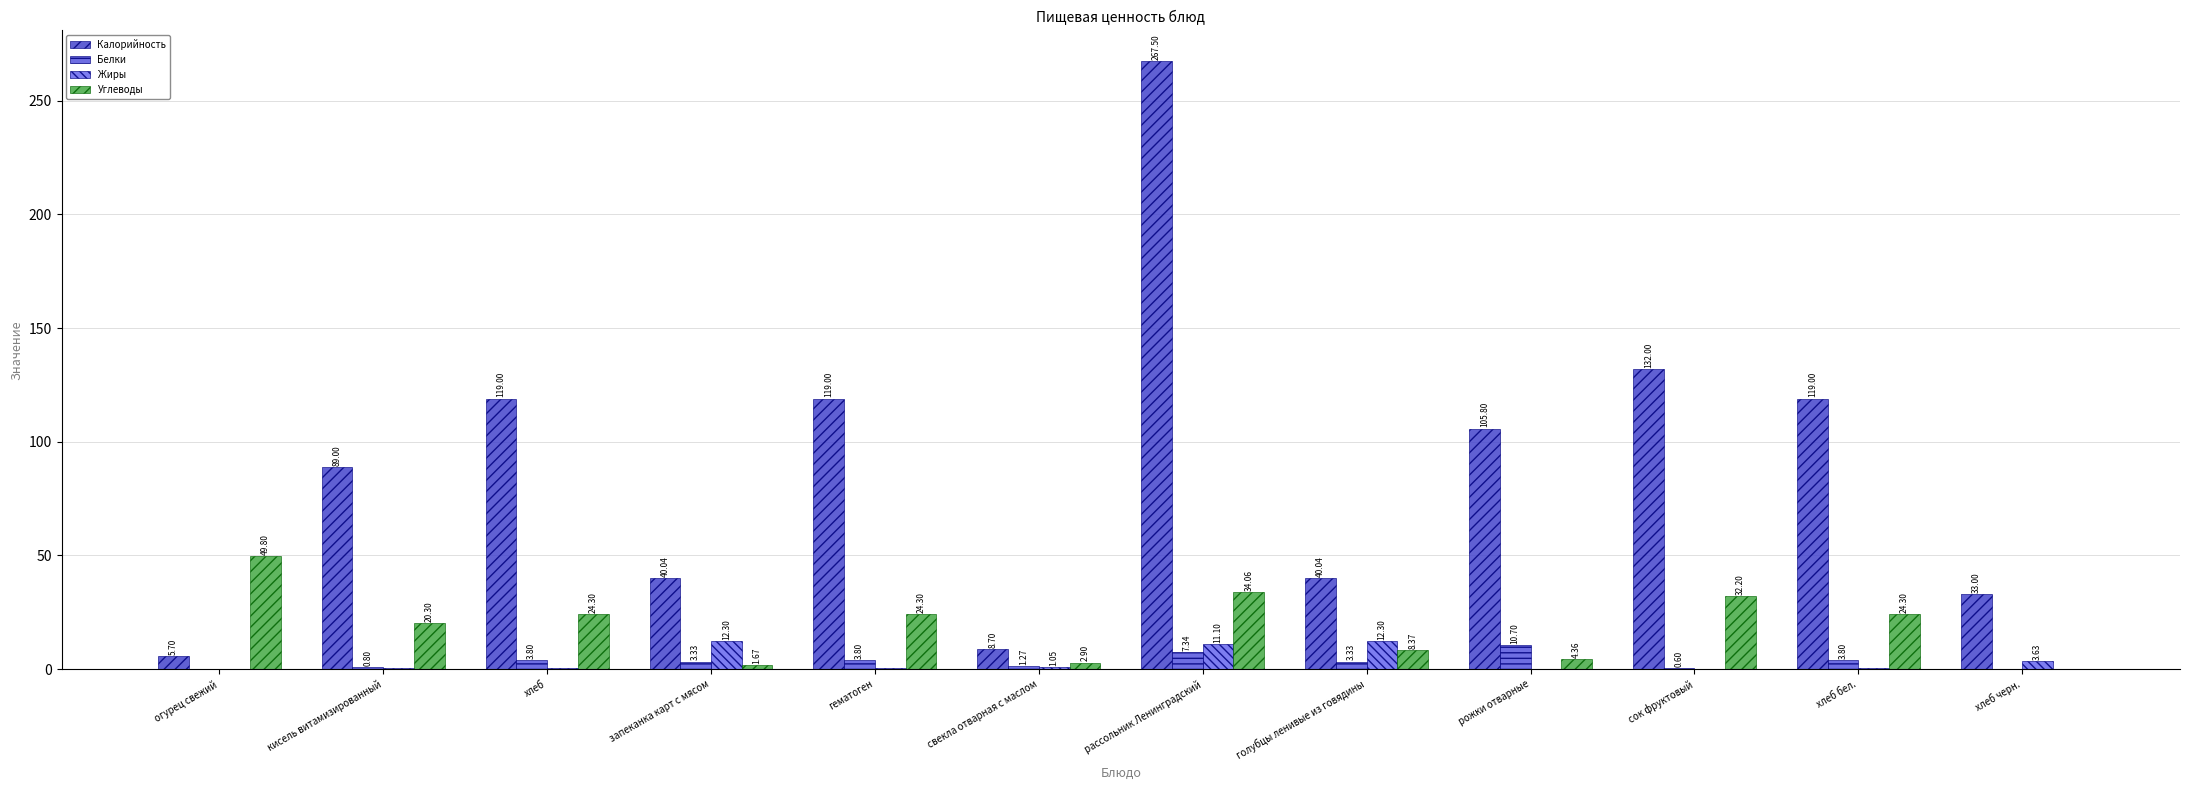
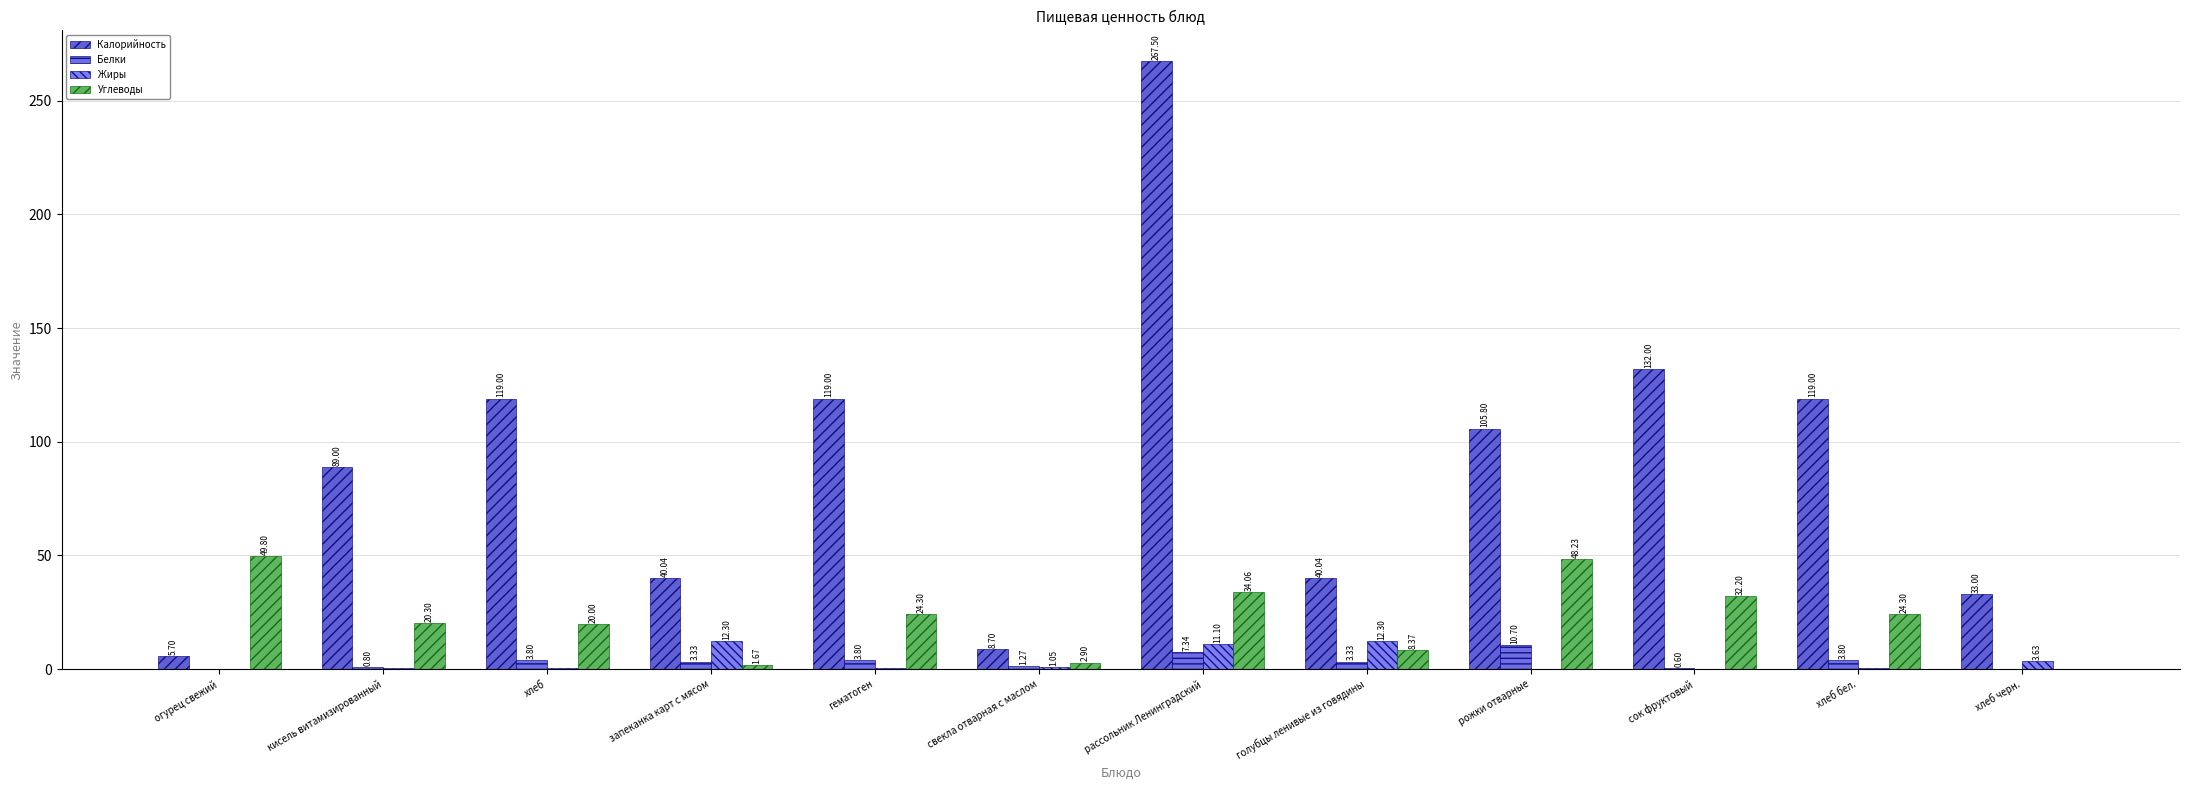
Углеводы, хлеб: 24.30 -> 20.00
Углеводы, рожки отварные: 4.36 -> 48.23
